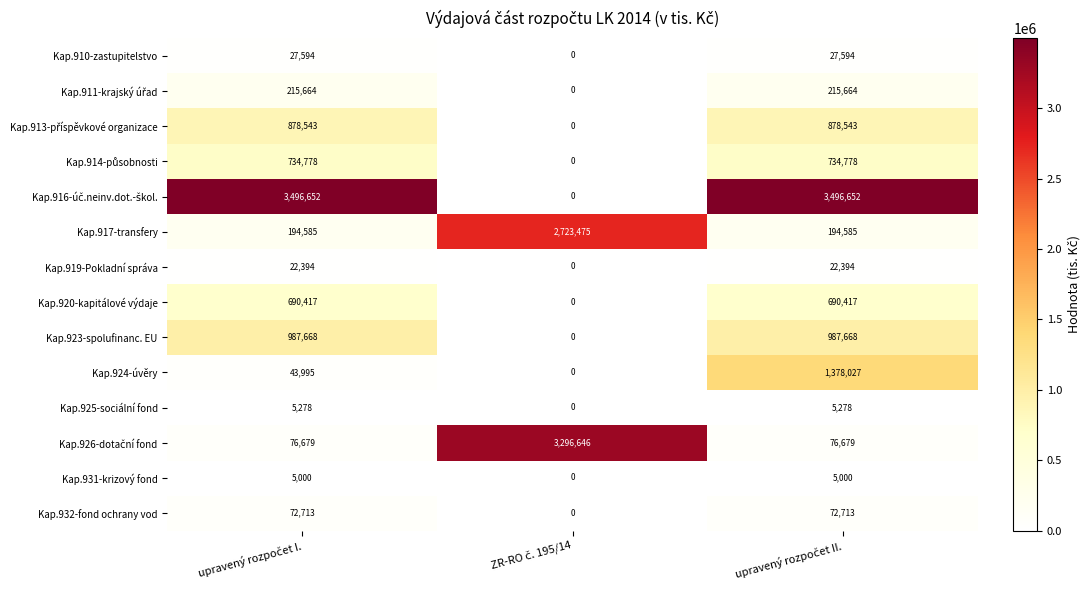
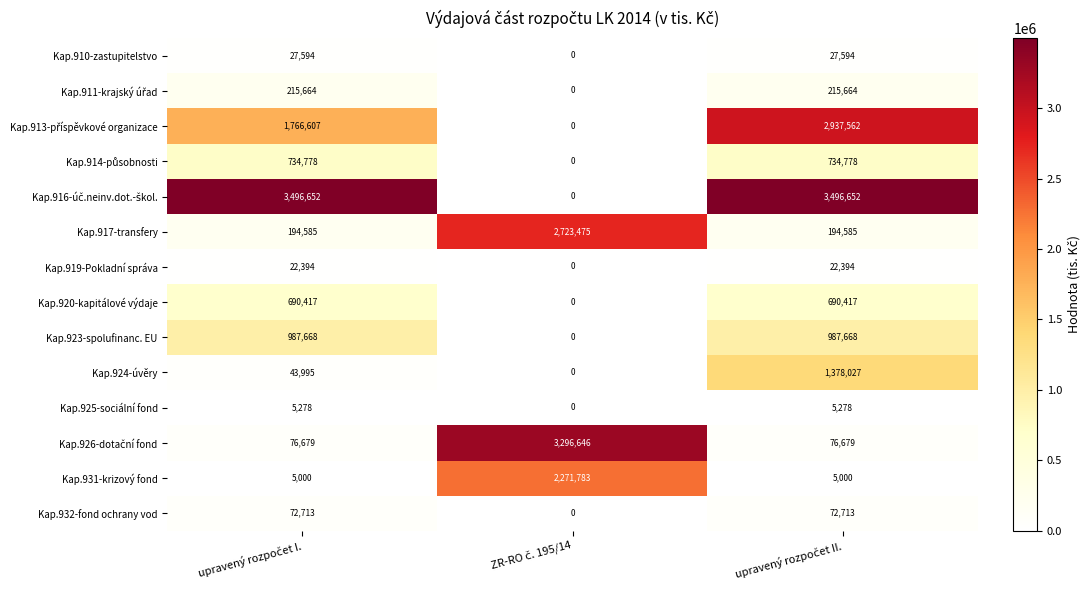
Kap.913-příspěvkové organizace, upravený rozpočet I.: 878,543 -> 1,766,607
Kap.913-příspěvkové organizace, upravený rozpočet II.: 878,543 -> 2,937,562
Kap.931-krizový fond, ZR-RO č. 195/14: 0 -> 2,271,783
